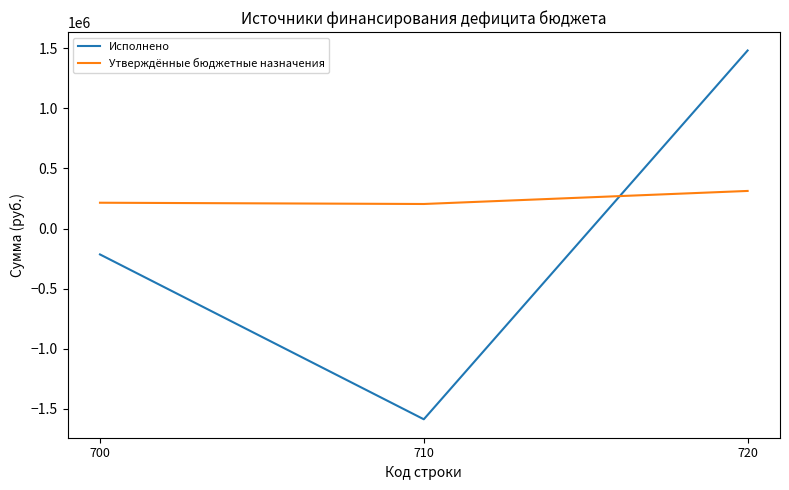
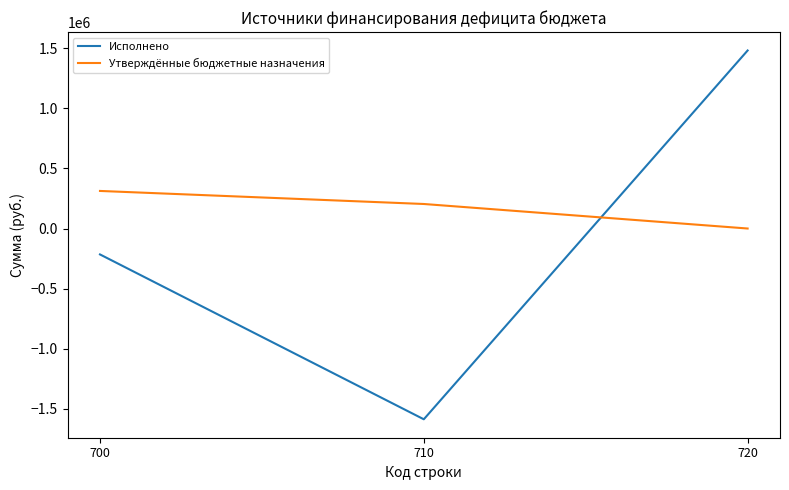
Утверждённые бюджетные назначения, 700: 210000 -> 310000
Утверждённые бюджетные назначения, 720: 310000 -> 0
